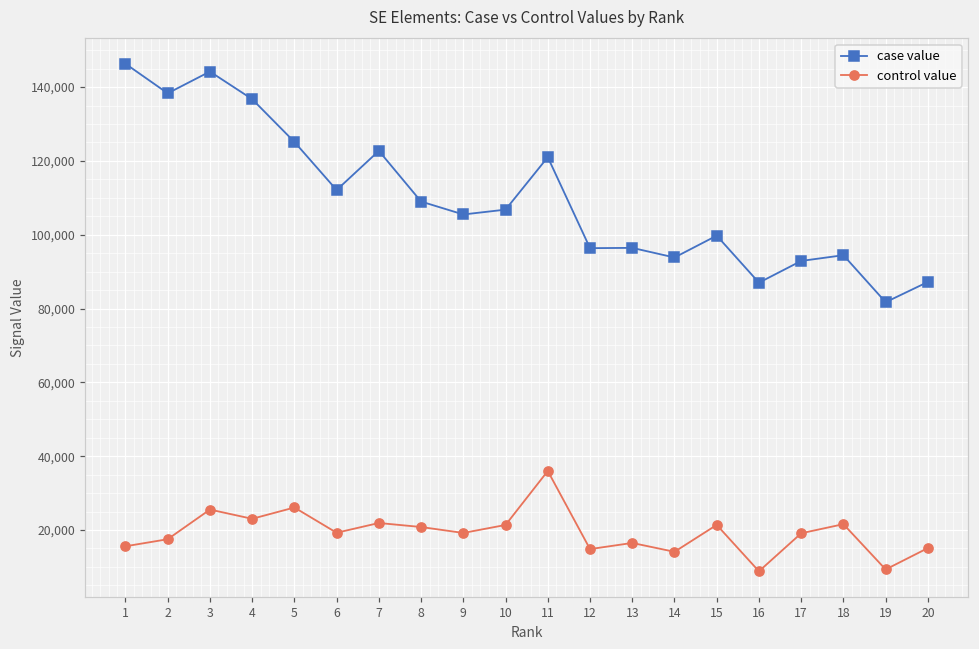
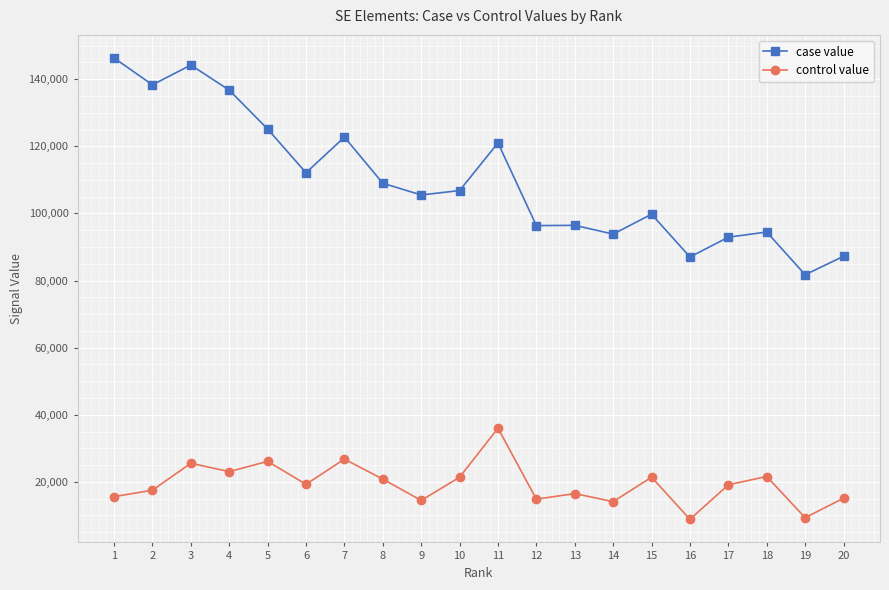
control value, 7: 22,000 -> 27,000
control value, 9: 19,000 -> 14,000
